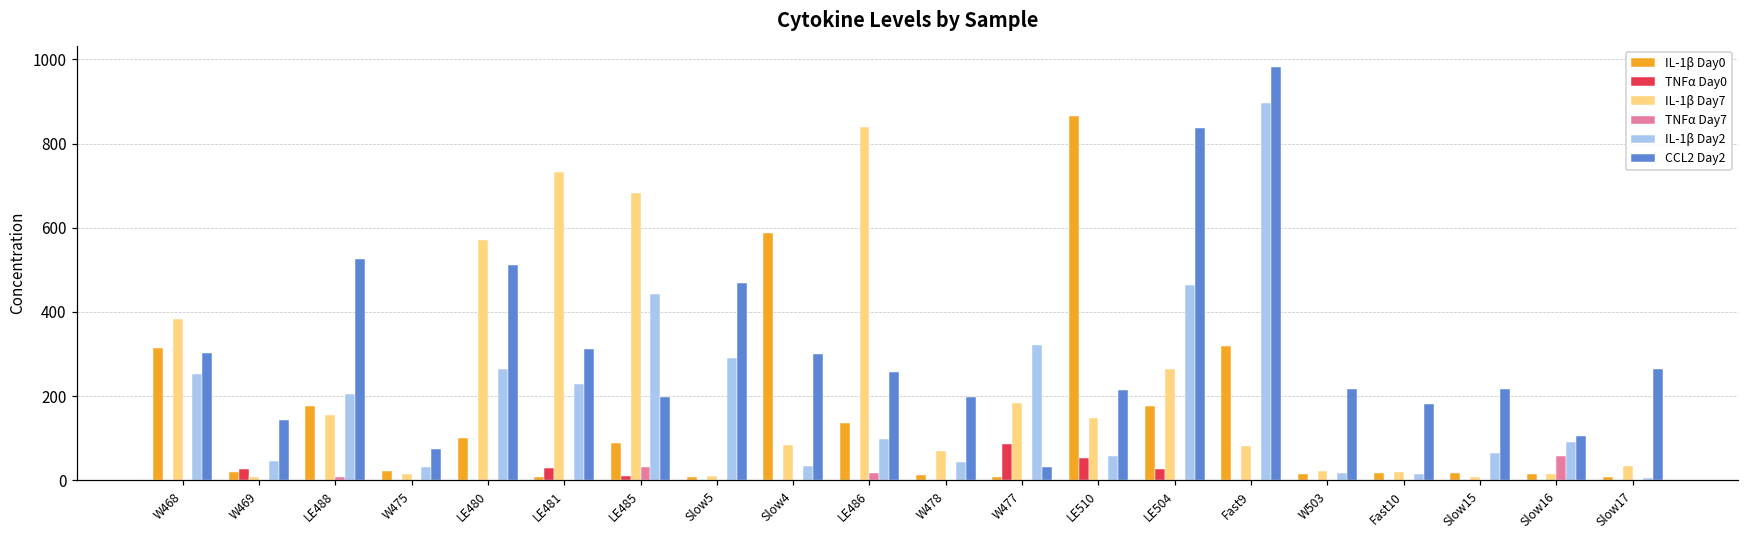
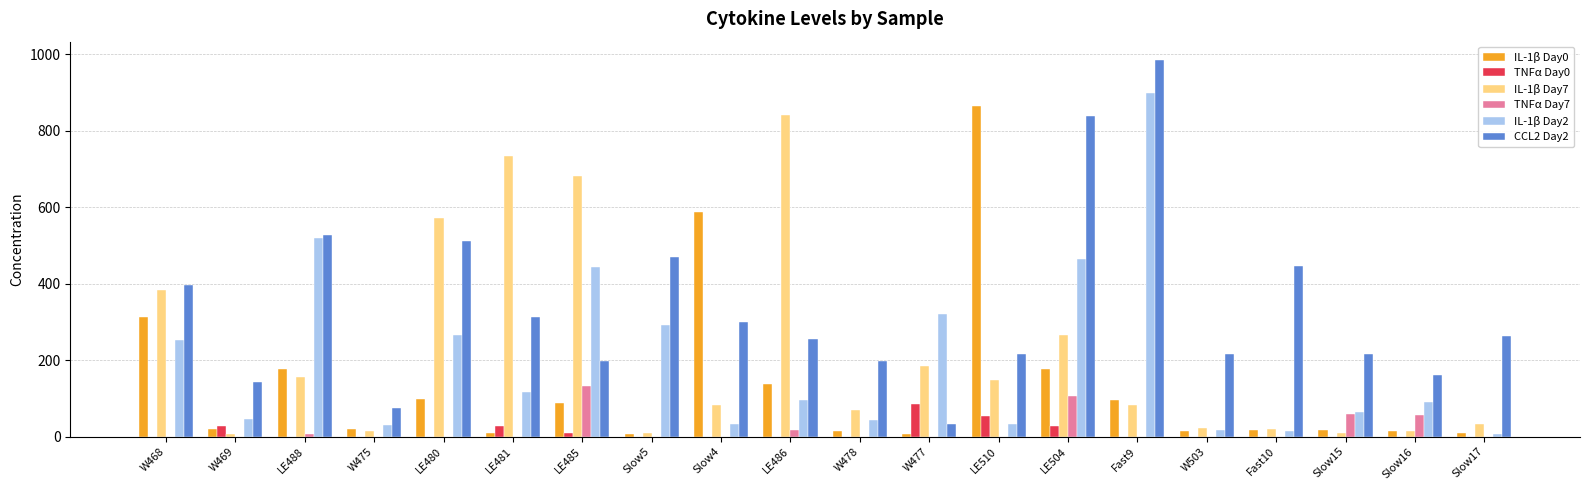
CCL2 Day2, W468: 300 -> 400
IL-1β Day2, LE488: 200 -> 520
IL-1β Day2, LE481: 230 -> 120
TNFα Day7, LE485: 30 -> 130
IL-1β Day2, LE510: 60 -> 30
TNFα Day7, LE504: 0 -> 110
IL-1β Day0, Fast9: 320 -> 90
CCL2 Day2, Fast10: 180 -> 450
TNFα Day7, Slow15: 0 -> 60
CCL2 Day2, Slow16: 110 -> 160
